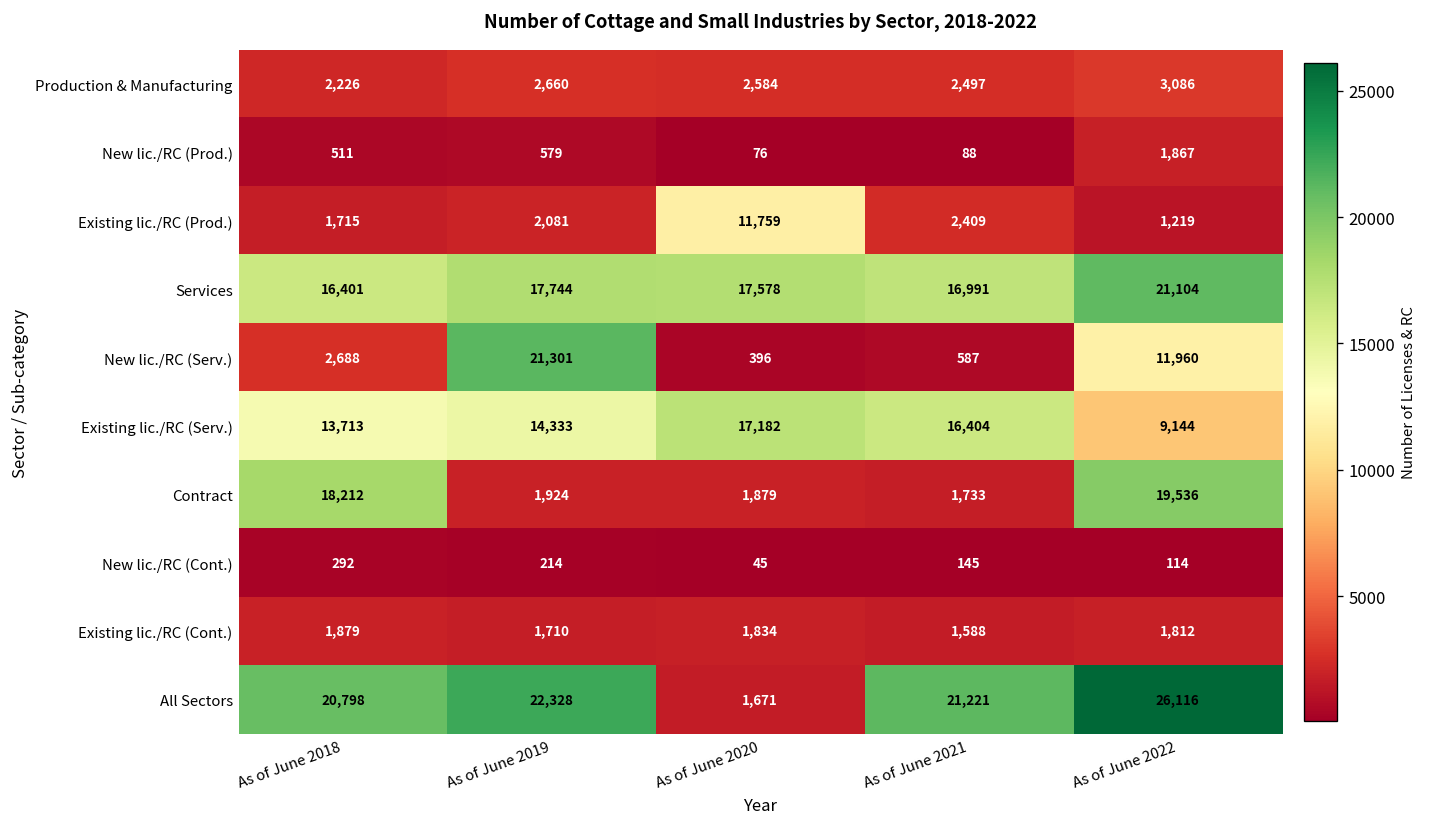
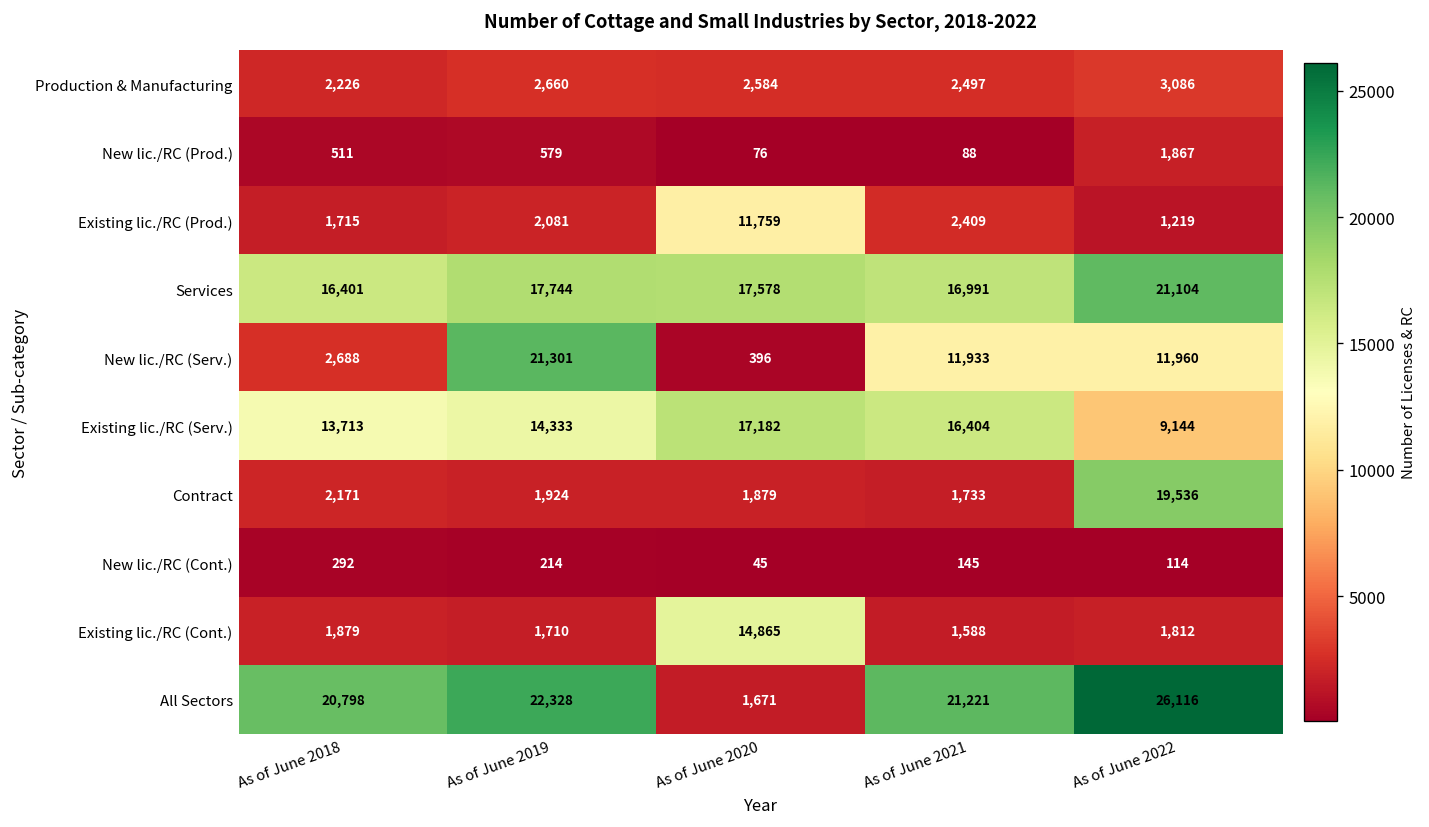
New lic./RC (Serv.), As of June 2021: 587 -> 11,933
Contract, As of June 2018: 18,212 -> 2,171
Existing lic./RC (Cont.), As of June 2020: 1,834 -> 14,865
